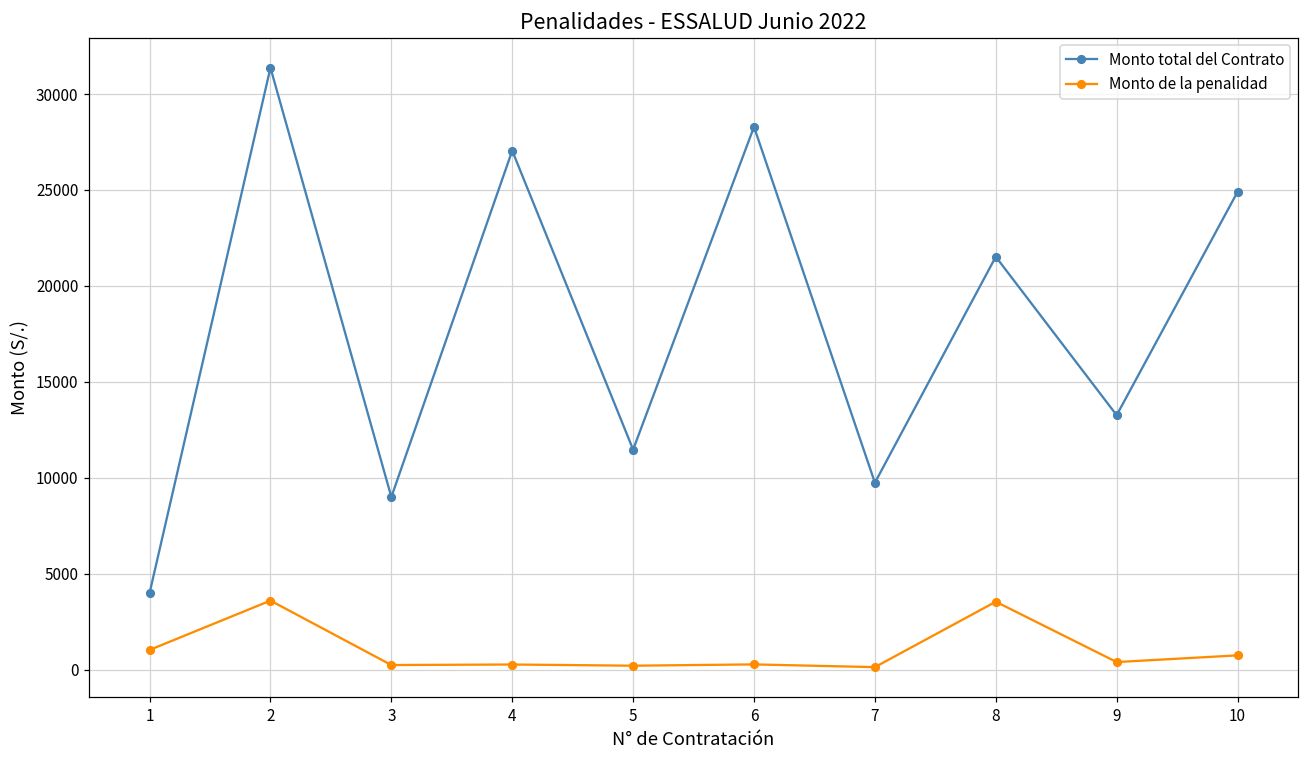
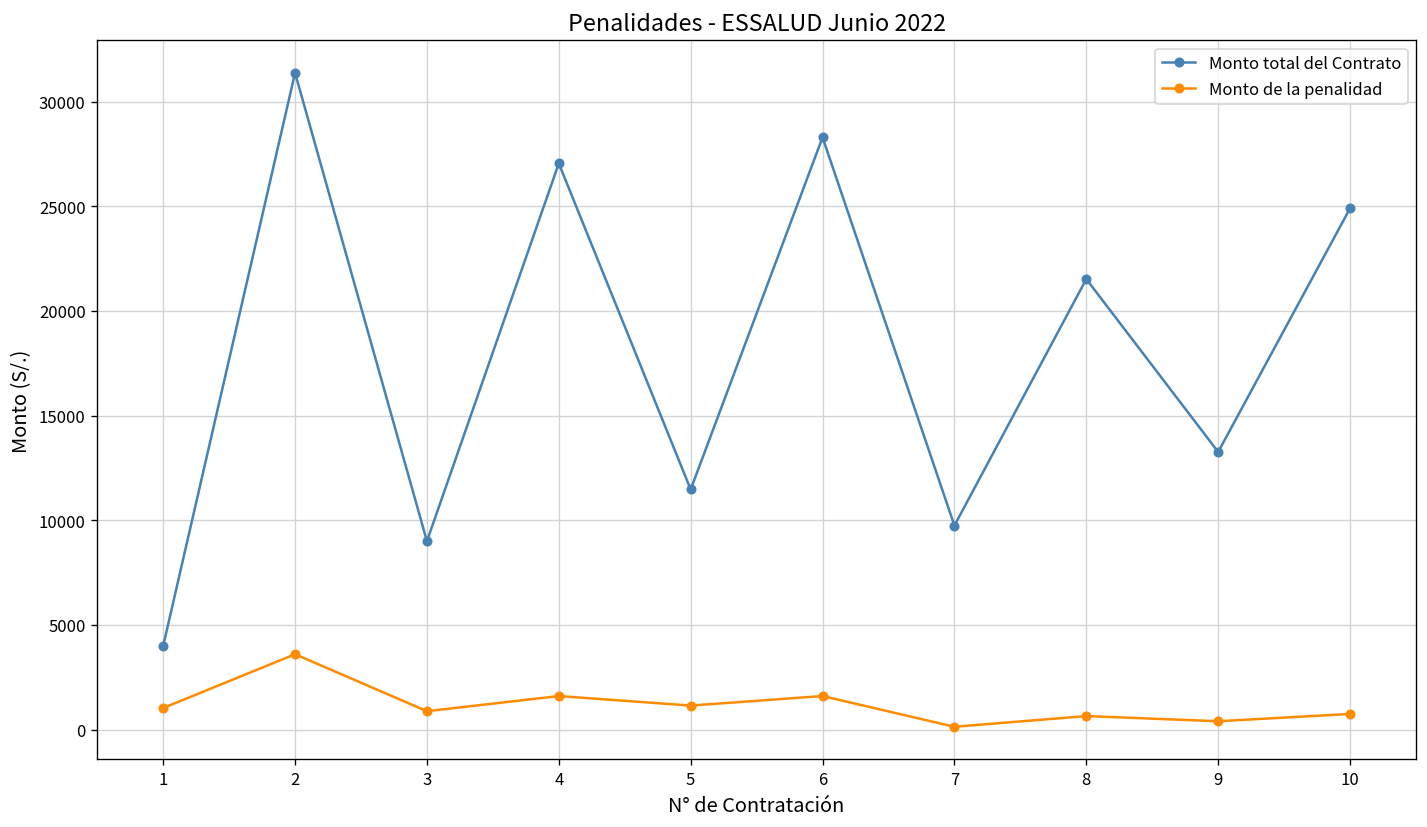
Monto de la penalidad, 3: 200 -> 900
Monto de la penalidad, 4: 300 -> 1600
Monto de la penalidad, 5: 200 -> 1100
Monto de la penalidad, 6: 300 -> 1600
Monto de la penalidad, 8: 3500 -> 600
